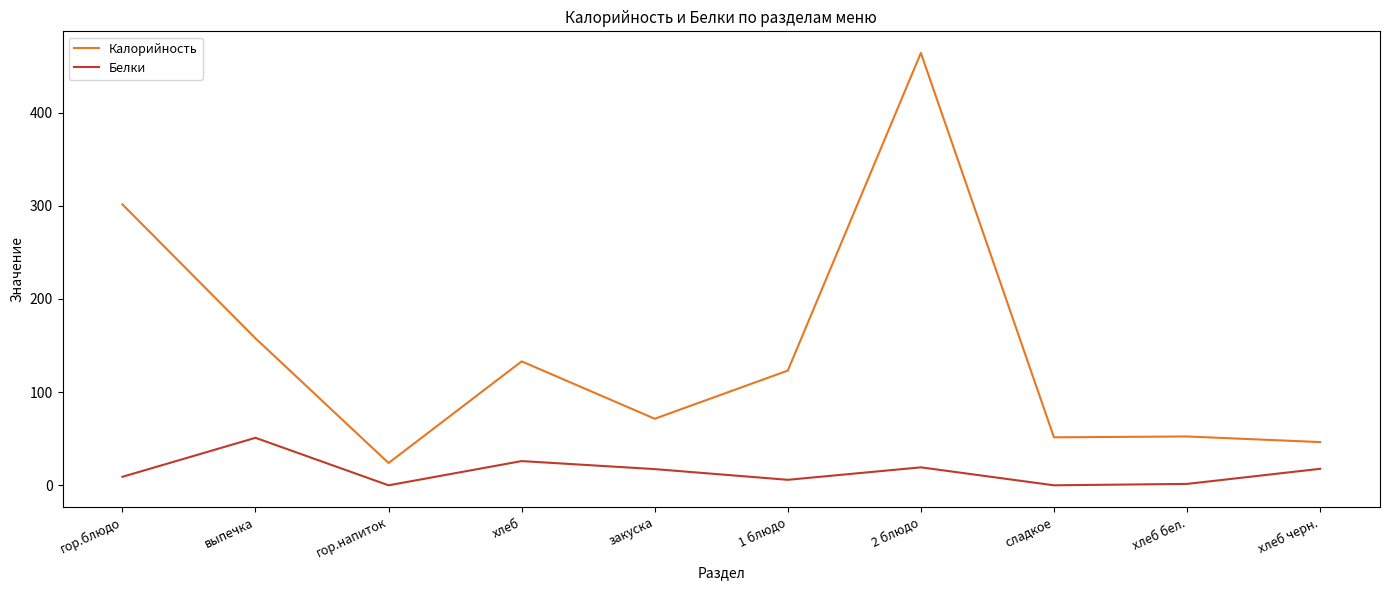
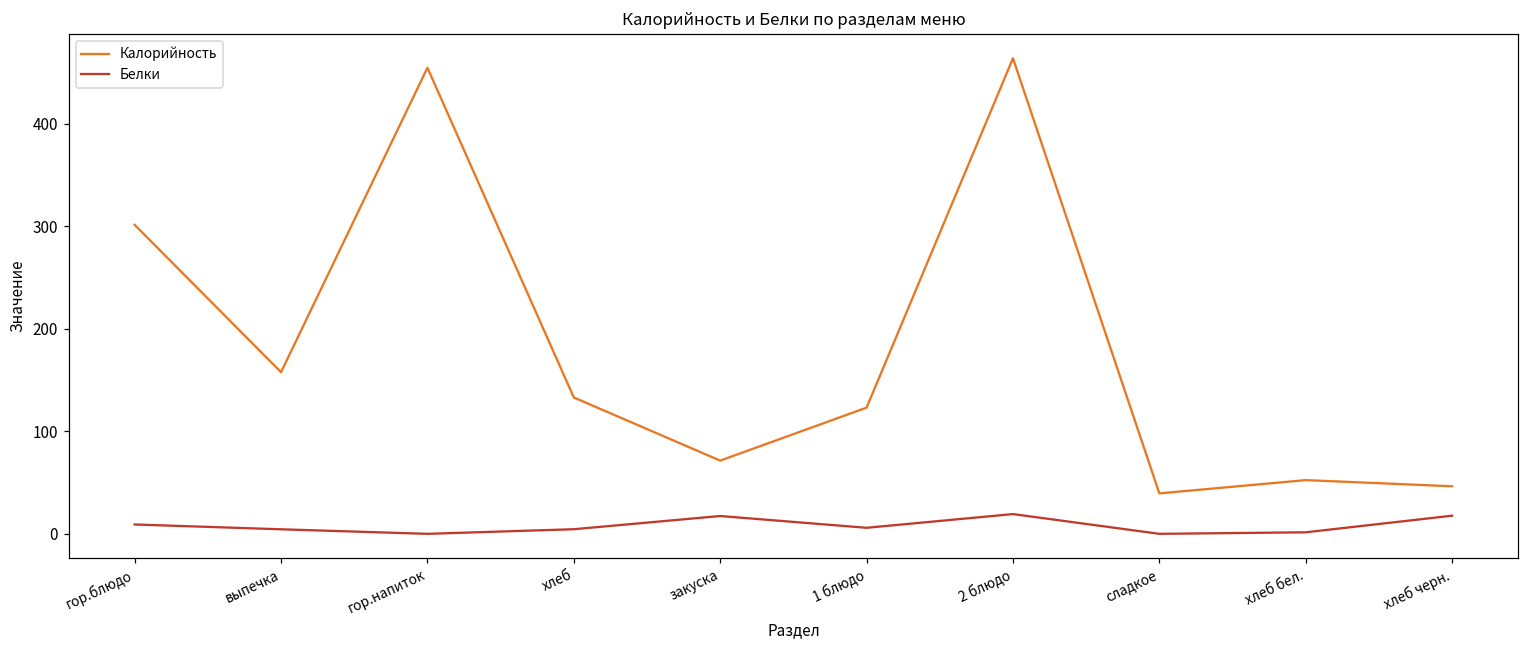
Белки, выпечка: 50 -> 0
Калорийность, гор.напиток: 20 -> 450
Белки, хлеб: 30 -> 0
Калорийность, сладкое: 50 -> 40
